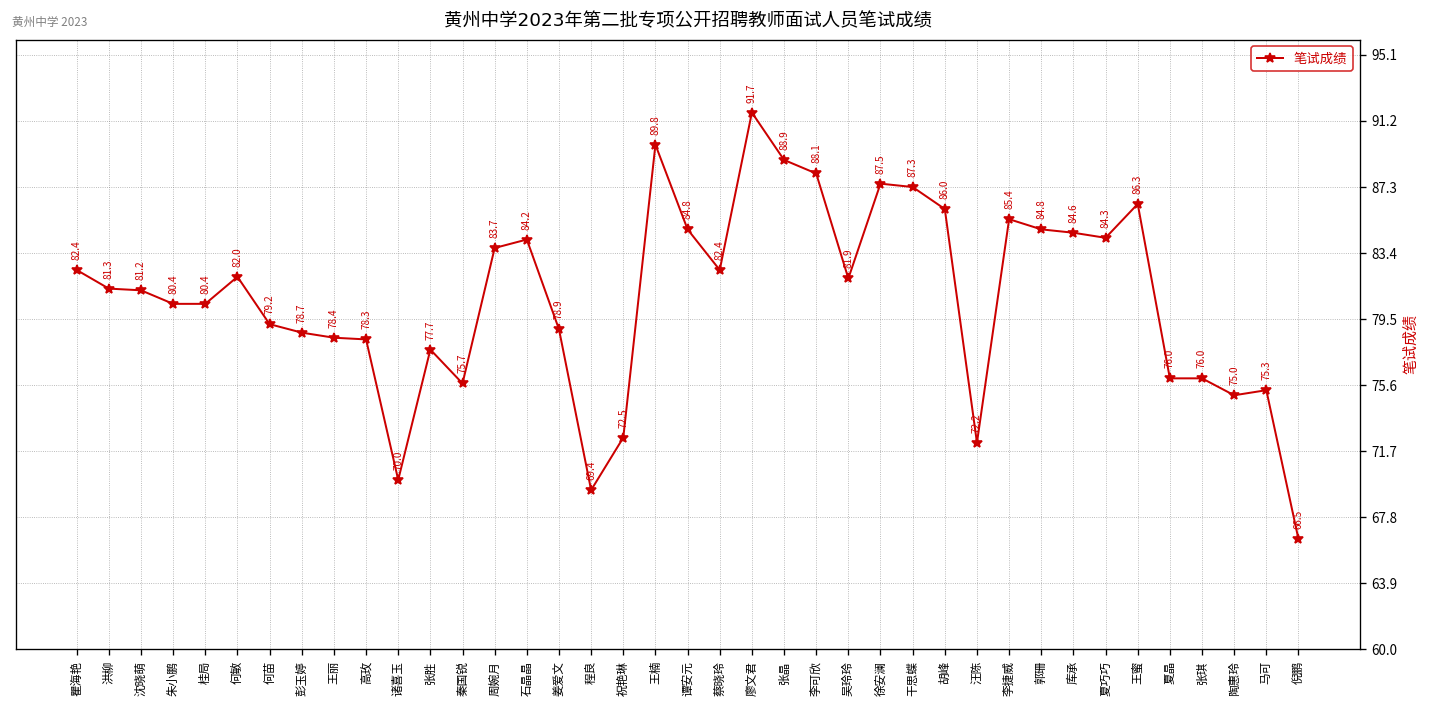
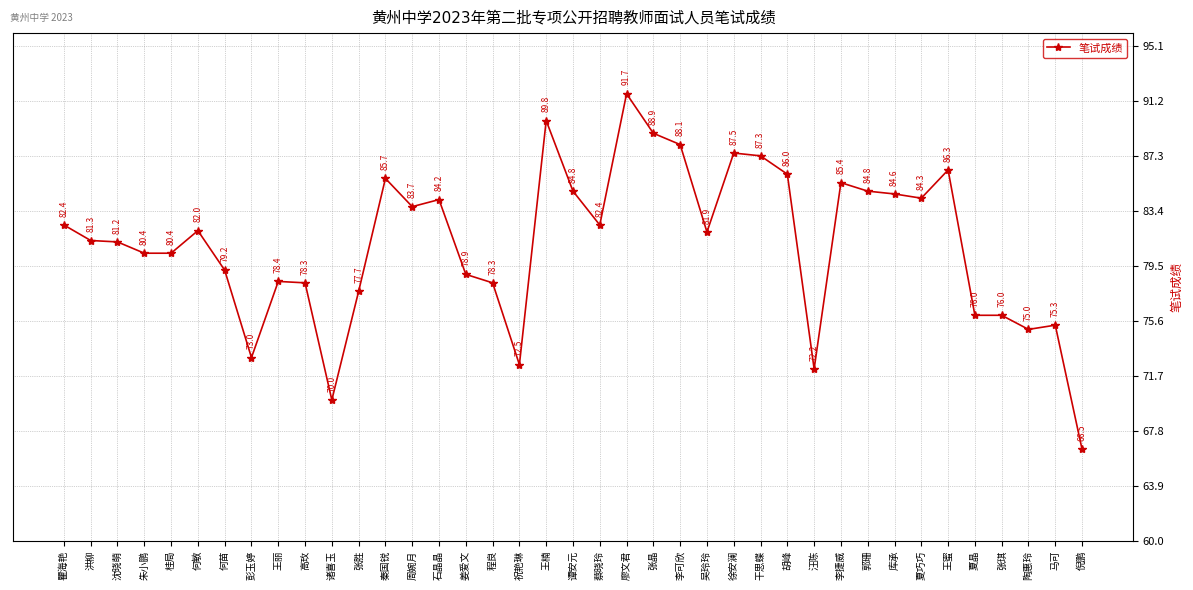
彭玉婷: 78.7 -> 73.0
秦国锐: 75.7 -> 85.7
程良: 69.4 -> 78.3
